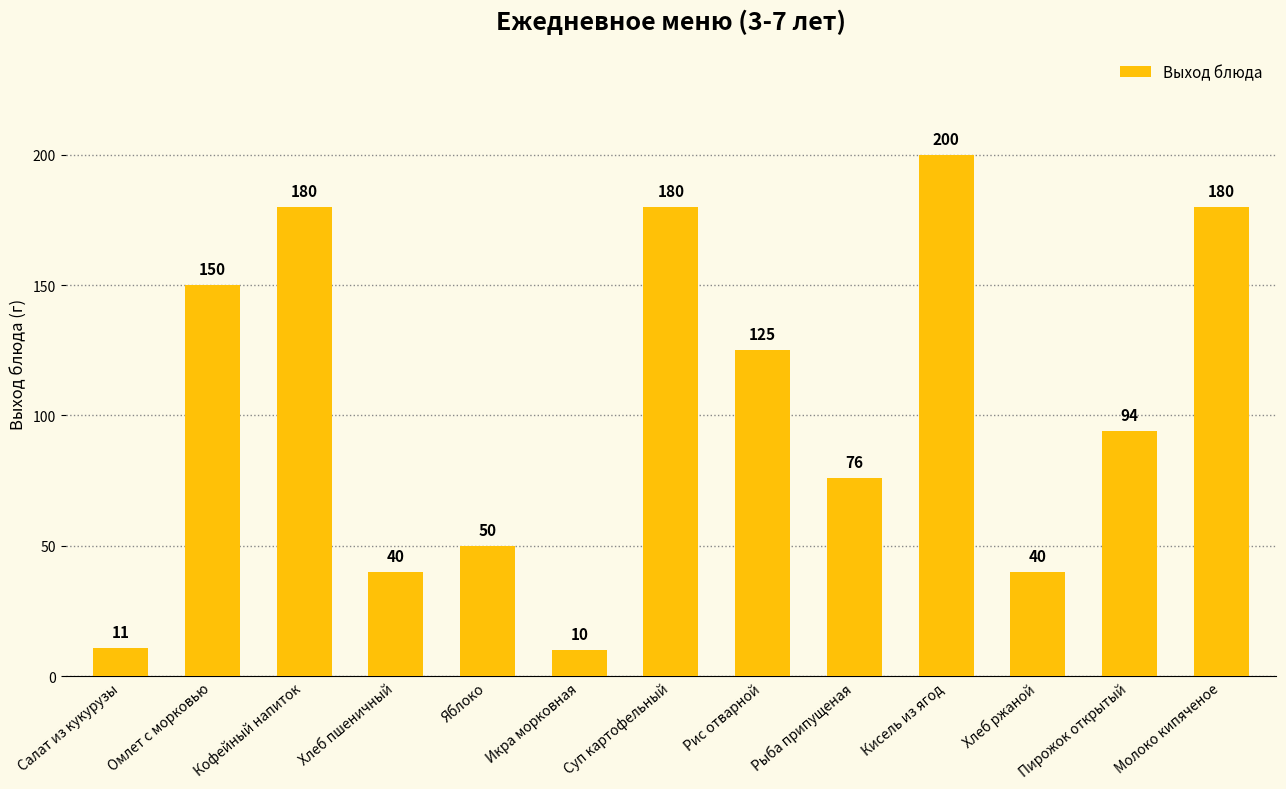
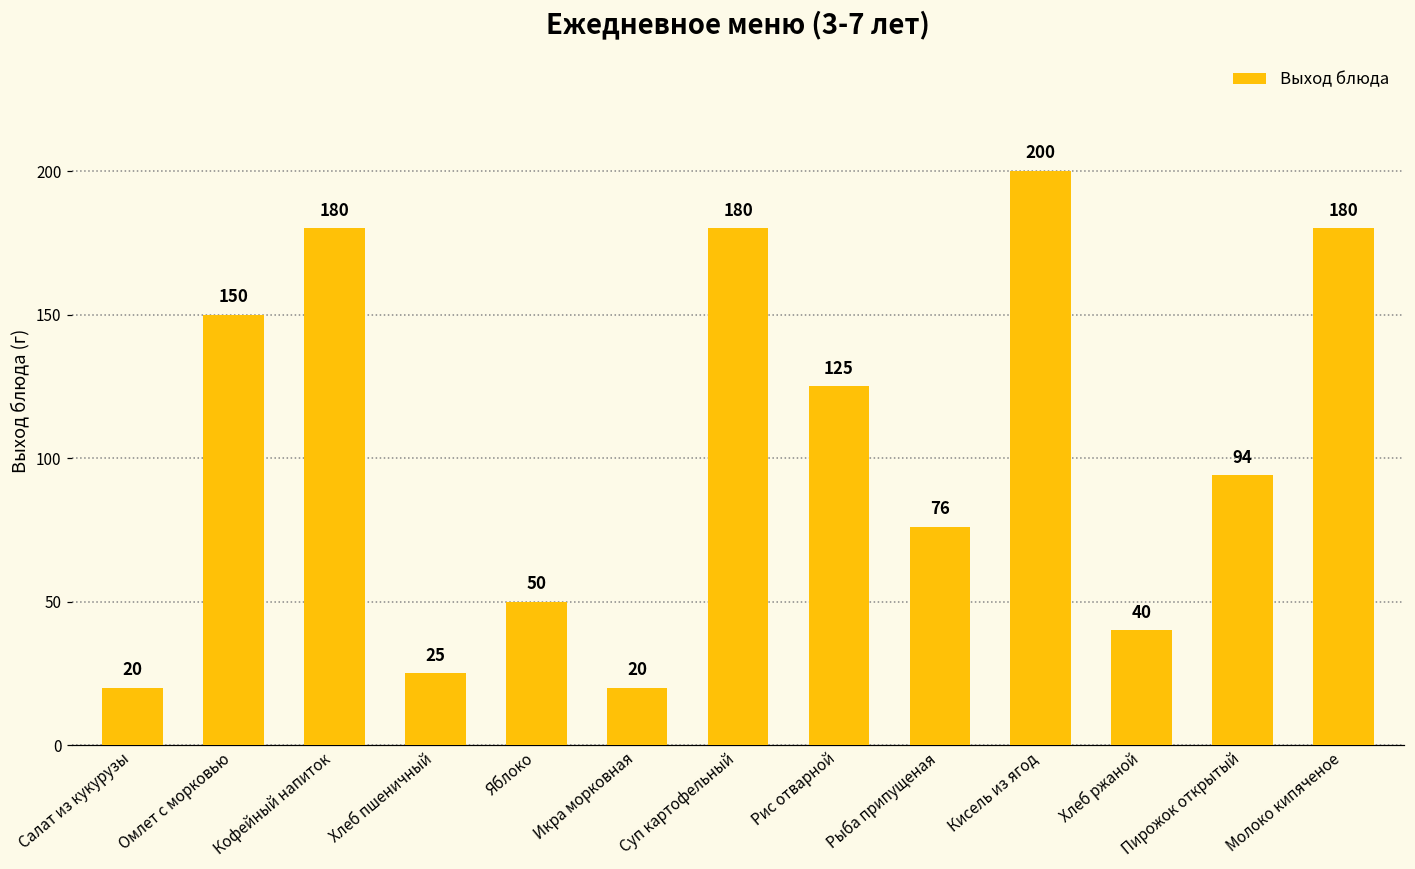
Салат из кукурузы: 11 -> 20
Хлеб пшеничный: 40 -> 25
Икра морковная: 10 -> 20
